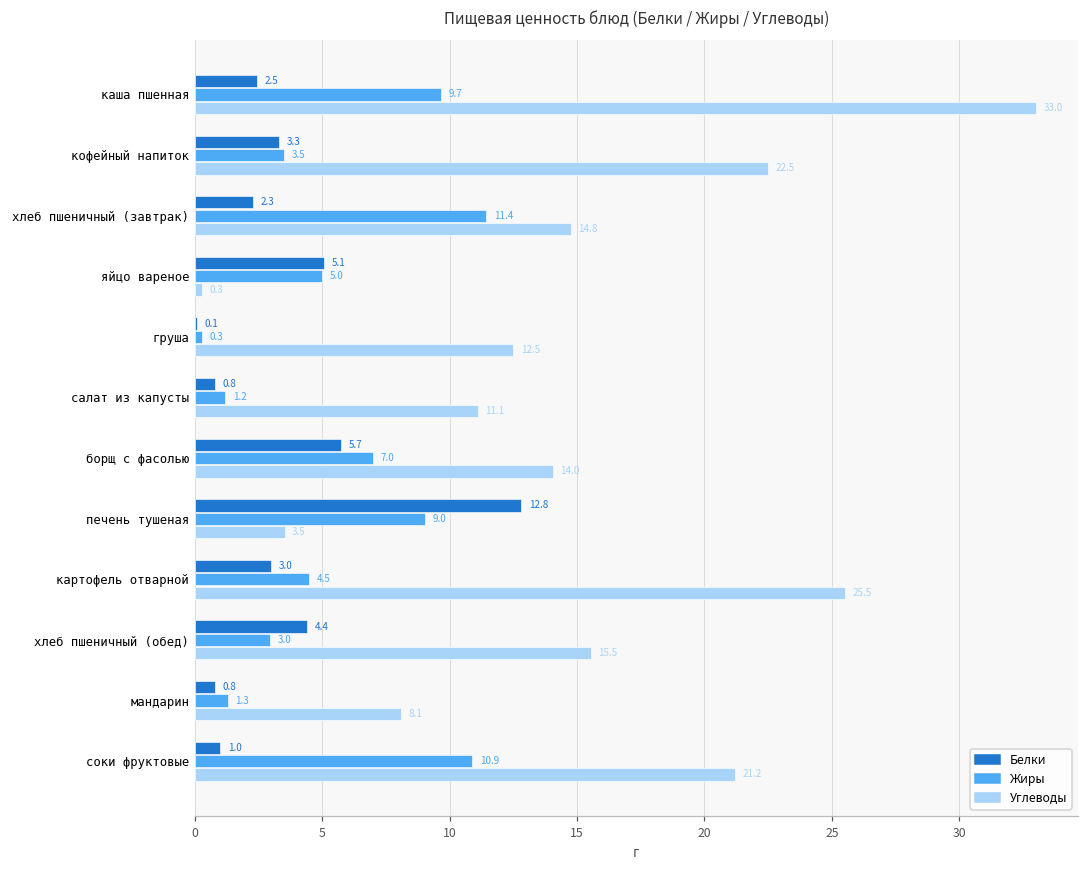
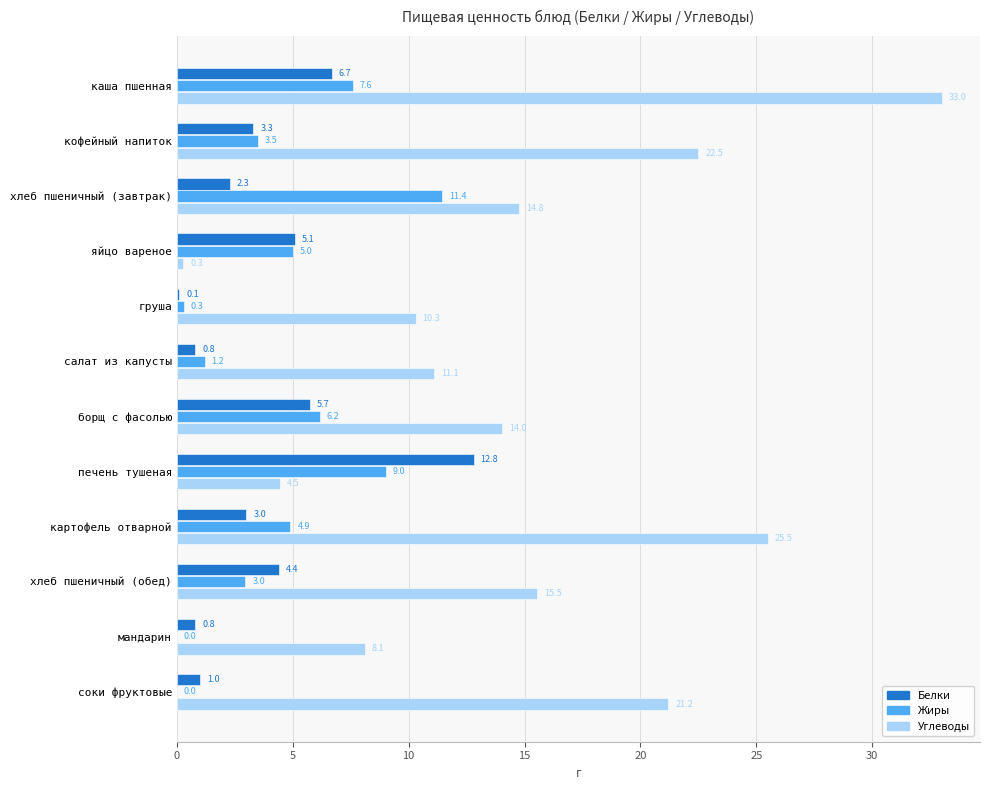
Белки, каша пшенная: 2.5 -> 6.7
Жиры, каша пшенная: 9.7 -> 7.6
Углеводы, груша: 12.5 -> 10.3
Жиры, борщ с фасолью: 7.0 -> 6.2
Углеводы, печень тушеная: 3.5 -> 4.5
Жиры, картофель отварной: 4.5 -> 4.9
Жиры, мандарин: 1.3 -> 0.0
Жиры, соки фруктовые: 10.9 -> 0.0
